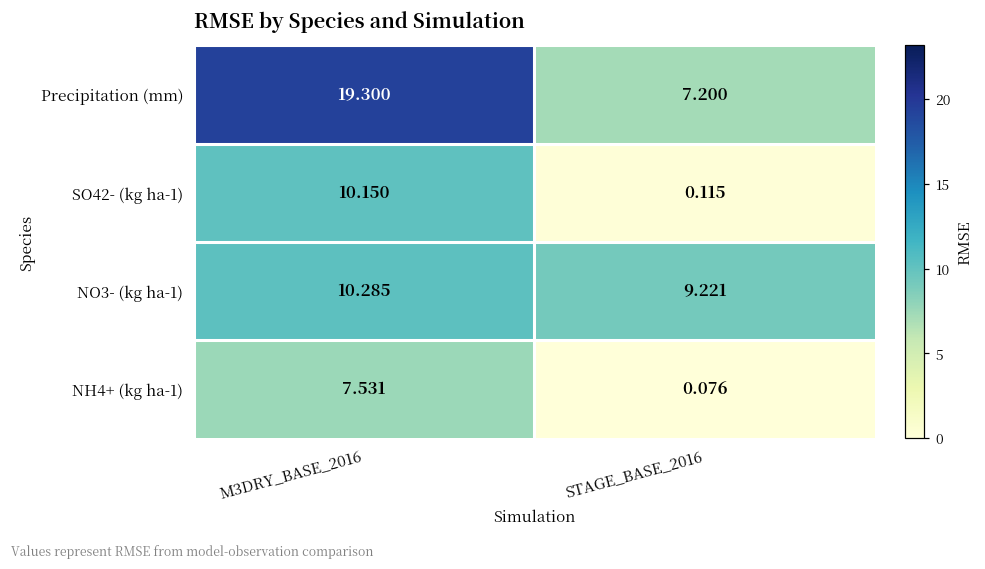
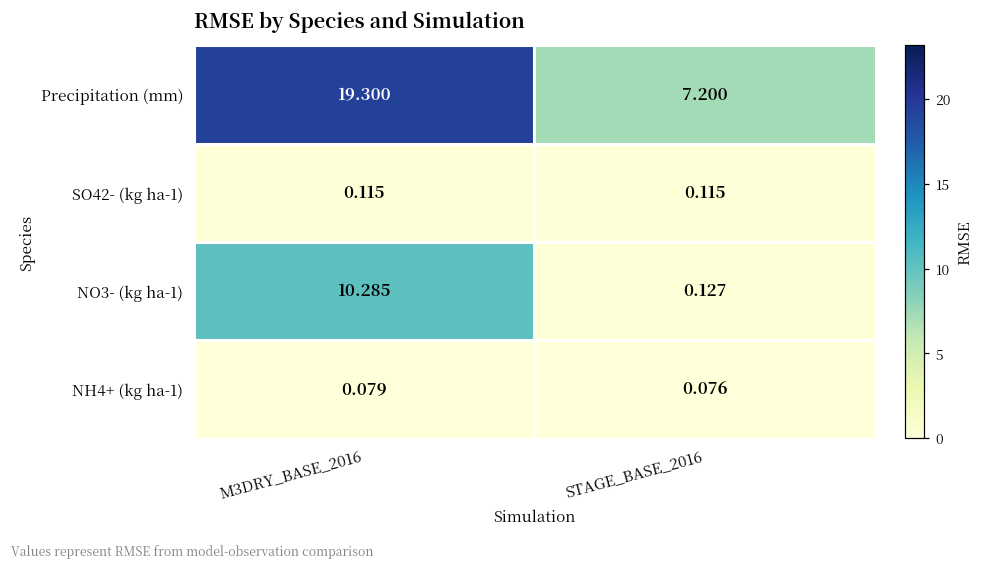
SO42- (kg ha-1), M3DRY_BASE_2016: 10.150 -> 0.115
NO3- (kg ha-1), STAGE_BASE_2016: 9.221 -> 0.127
NH4+ (kg ha-1), M3DRY_BASE_2016: 7.531 -> 0.079
